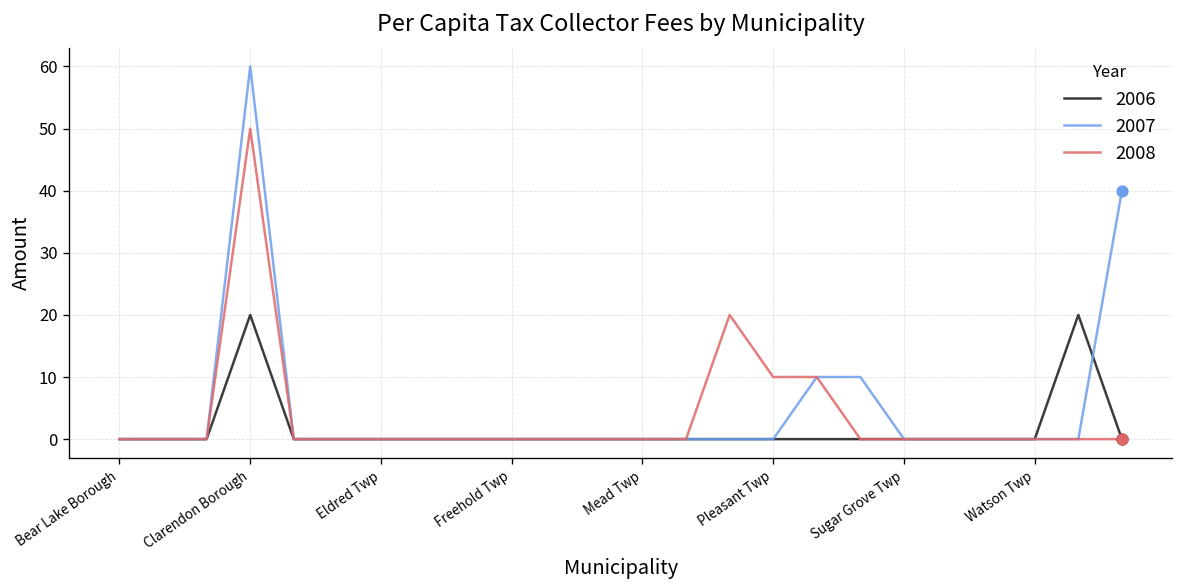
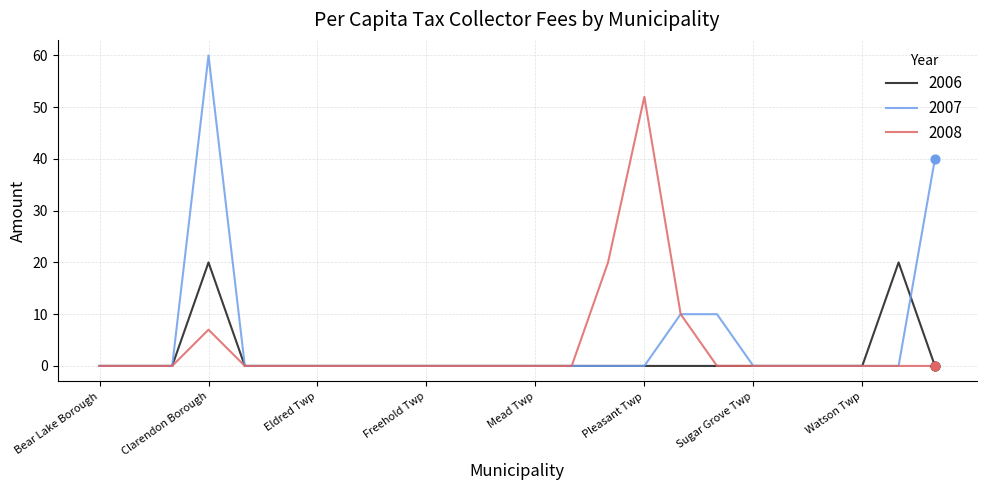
2008, Clarendon Borough: 50 -> 7
2008, Pleasant Twp: 10 -> 52
